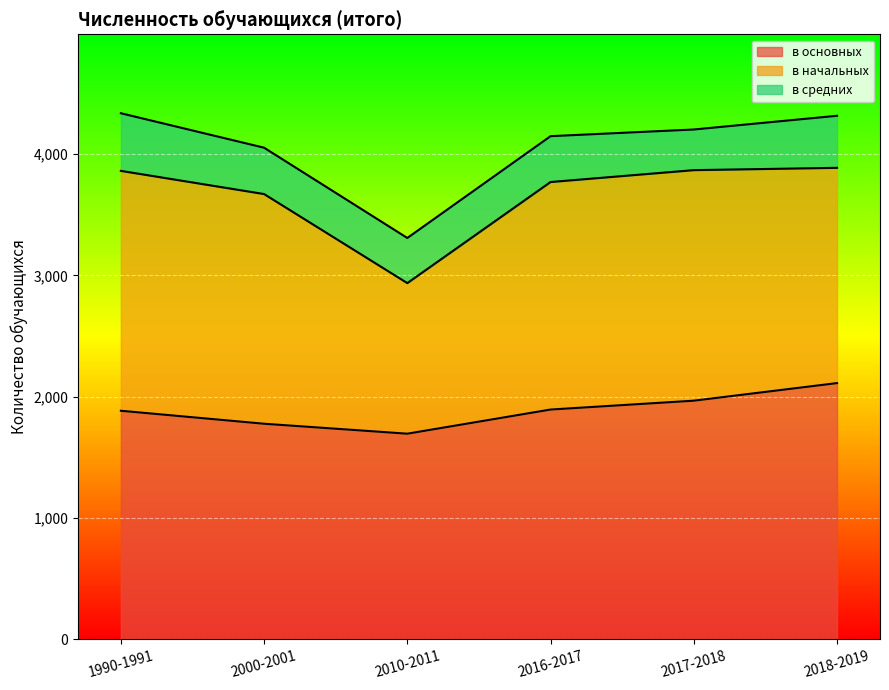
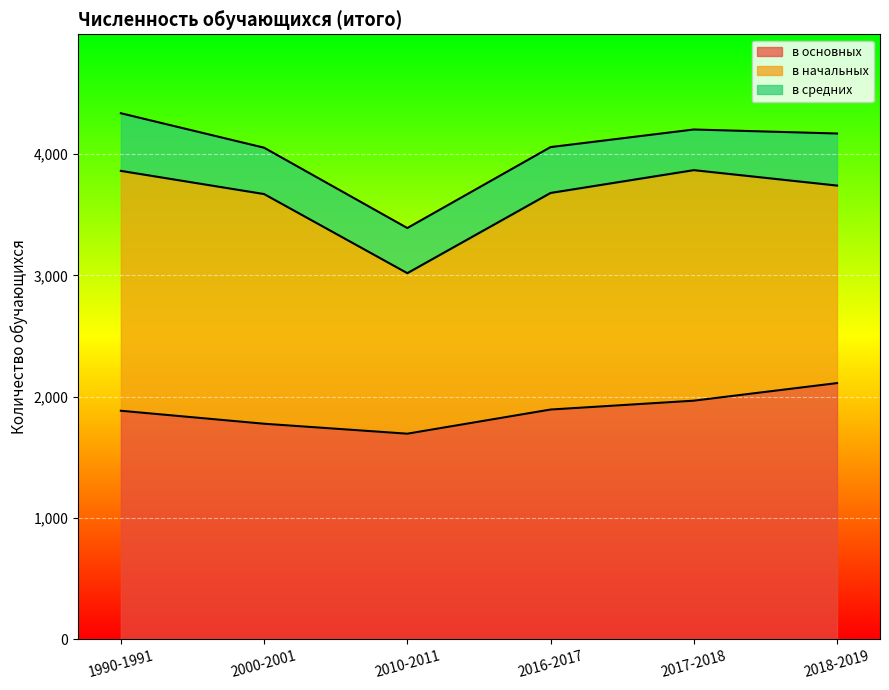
в начальных, 2010-2011: 1,240 -> 1,320
в начальных, 2016-2017: 1,880 -> 1,790
в начальных, 2018-2019: 1,770 -> 1,630
